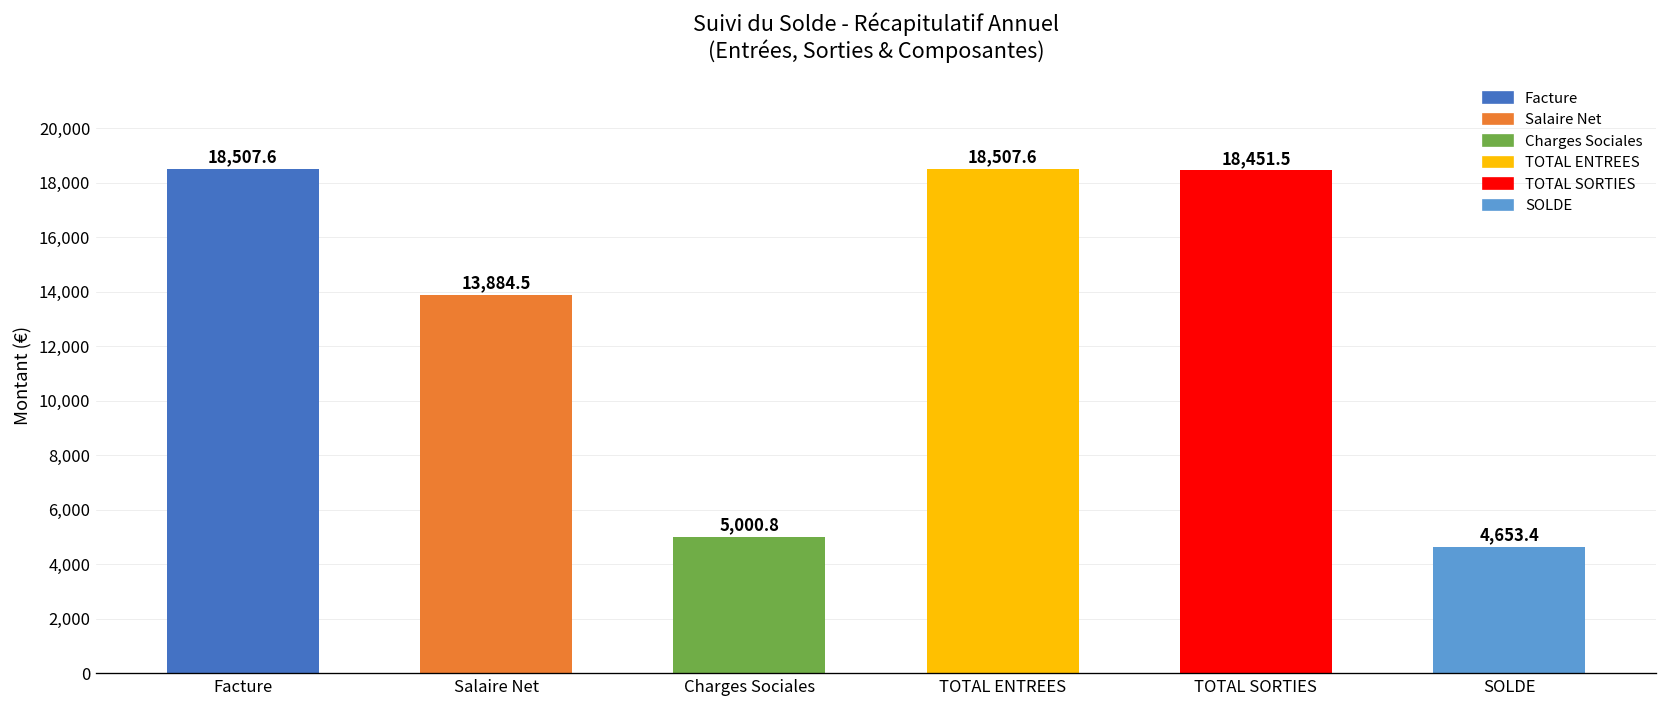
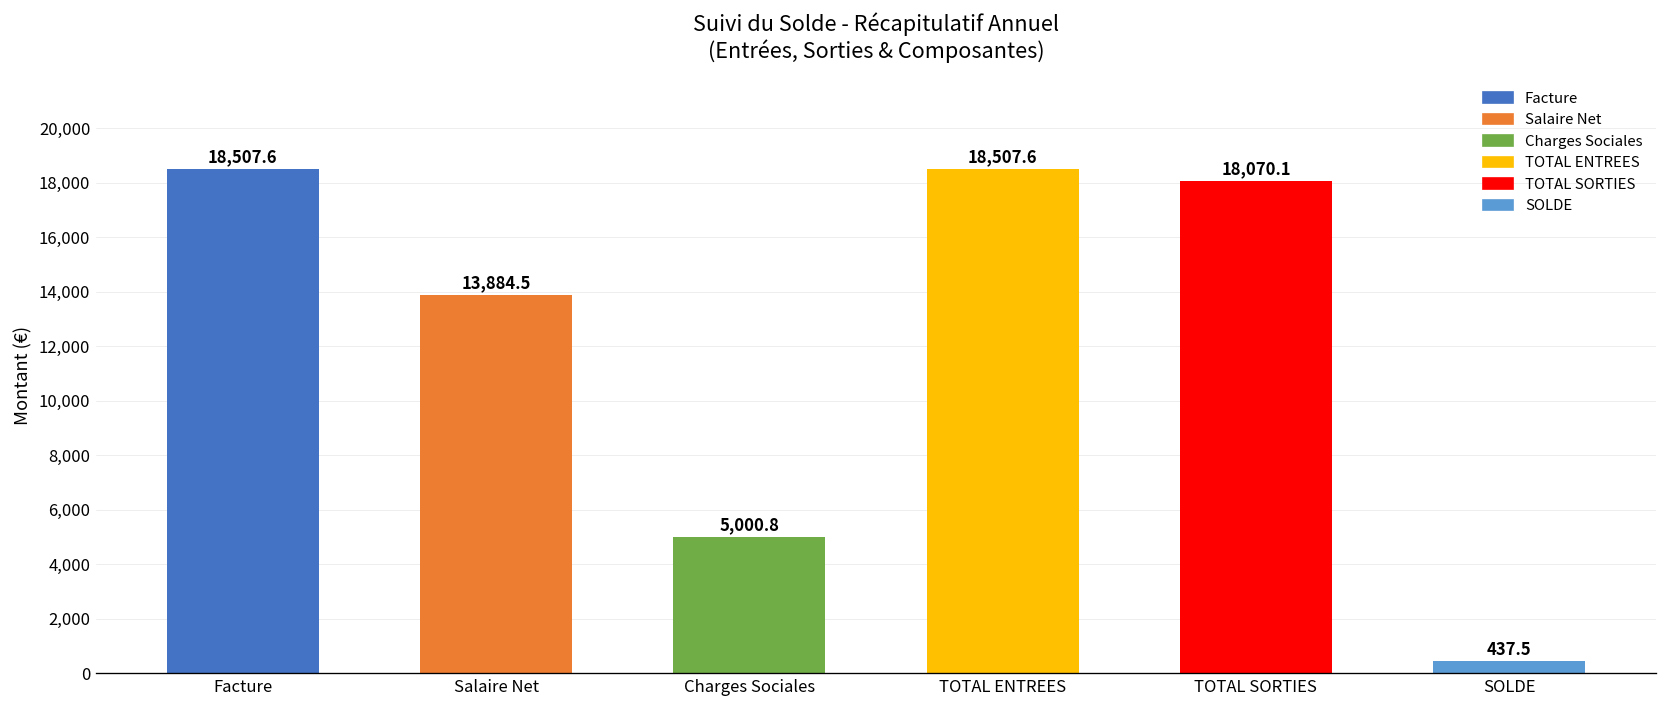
TOTAL SORTIES: 18,451.5 -> 18,070.1
SOLDE: 4,653.4 -> 437.5
